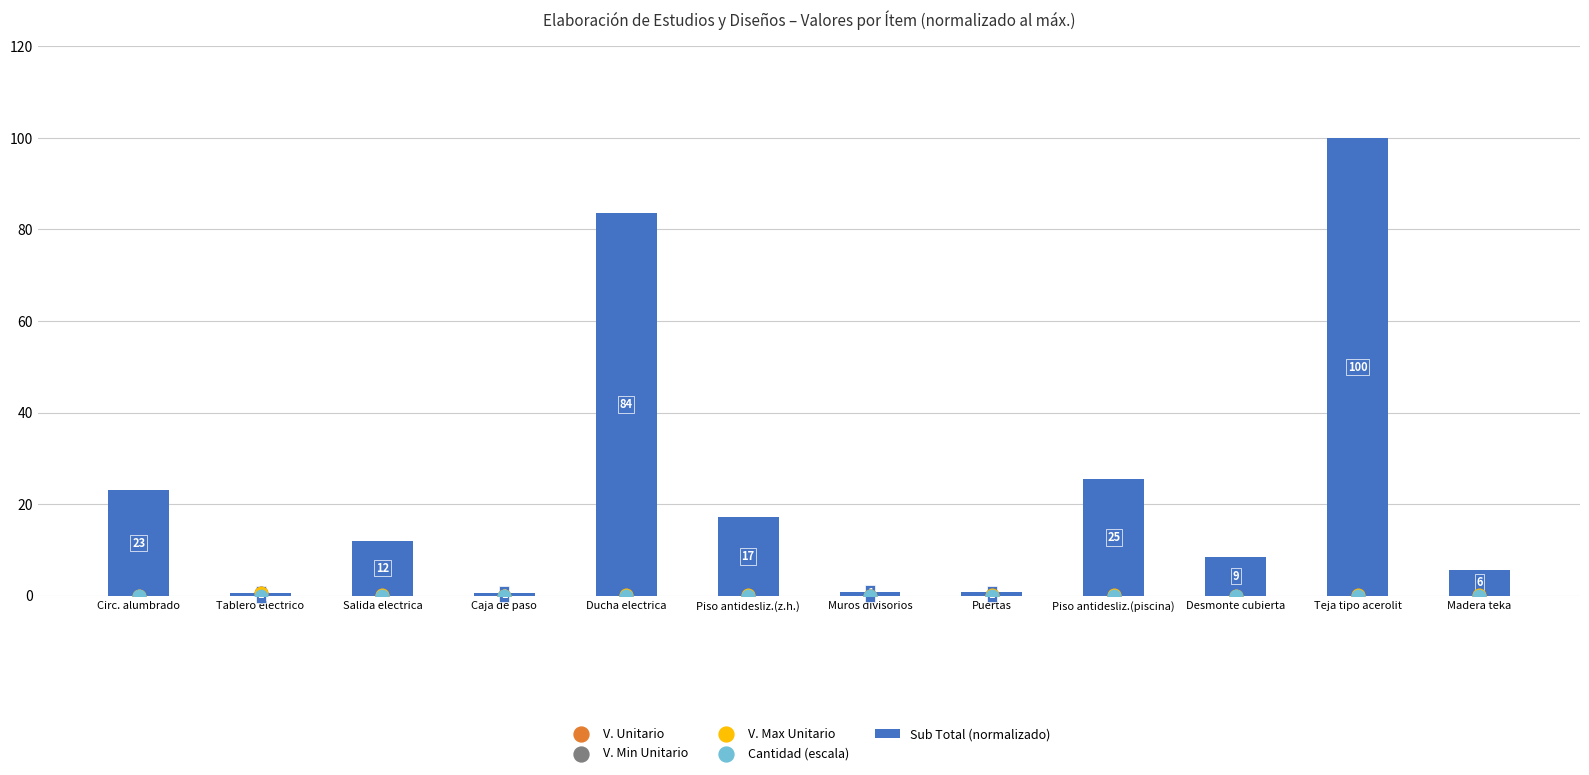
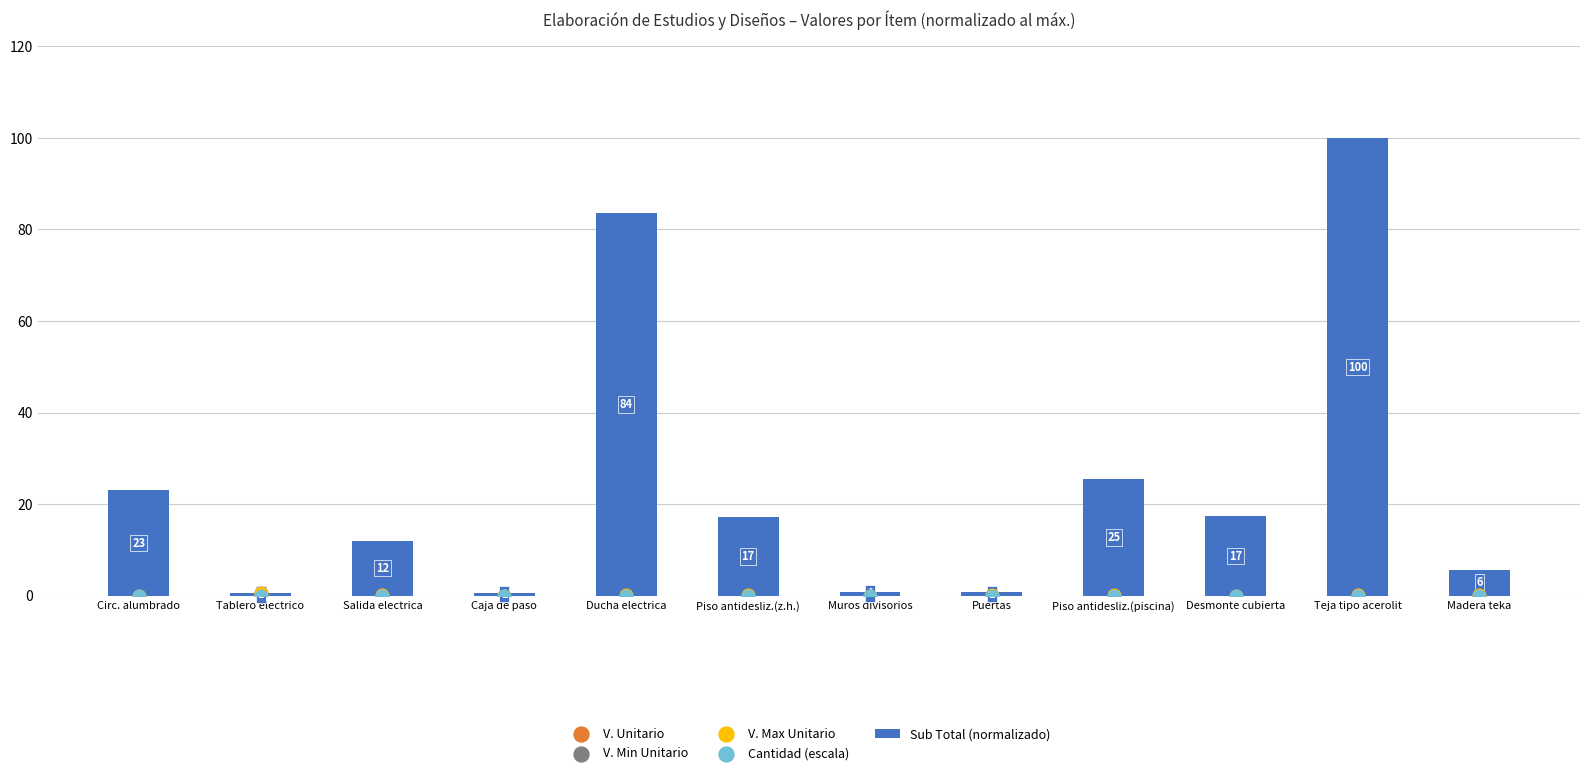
Sub Total (normalizado), Desmonte cubierta: 9 -> 17
